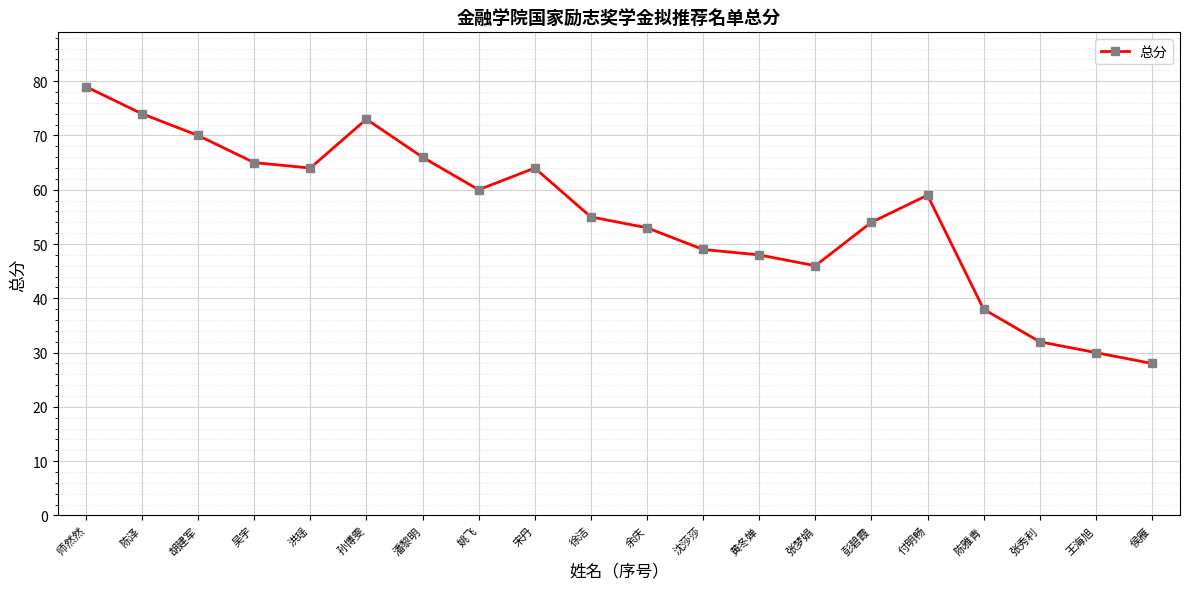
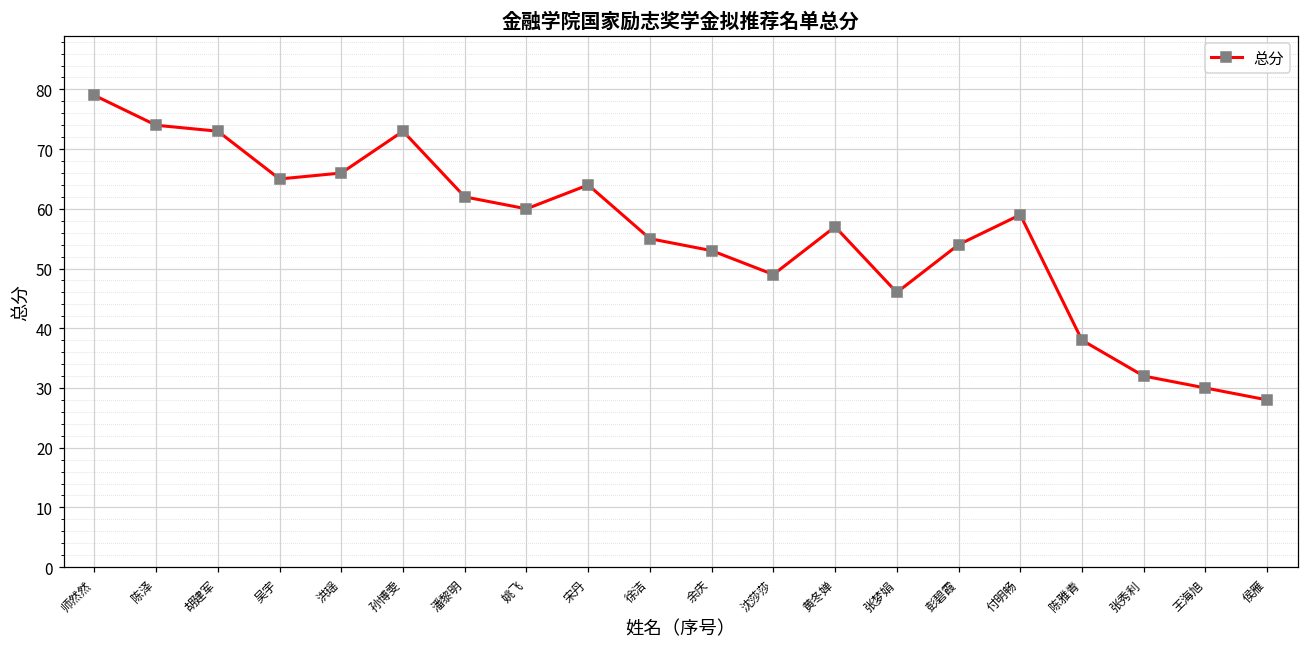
胡建军: 70 -> 73
洪瑶: 64 -> 66
潘黎明: 66 -> 62
黄冬婵: 48 -> 57
